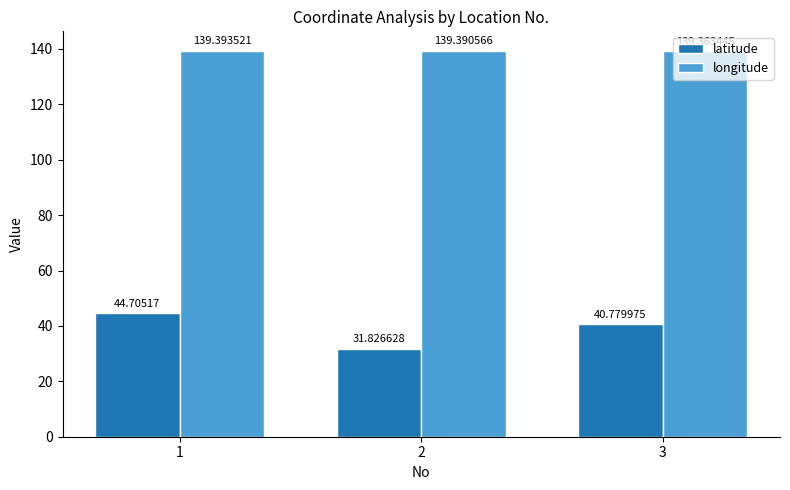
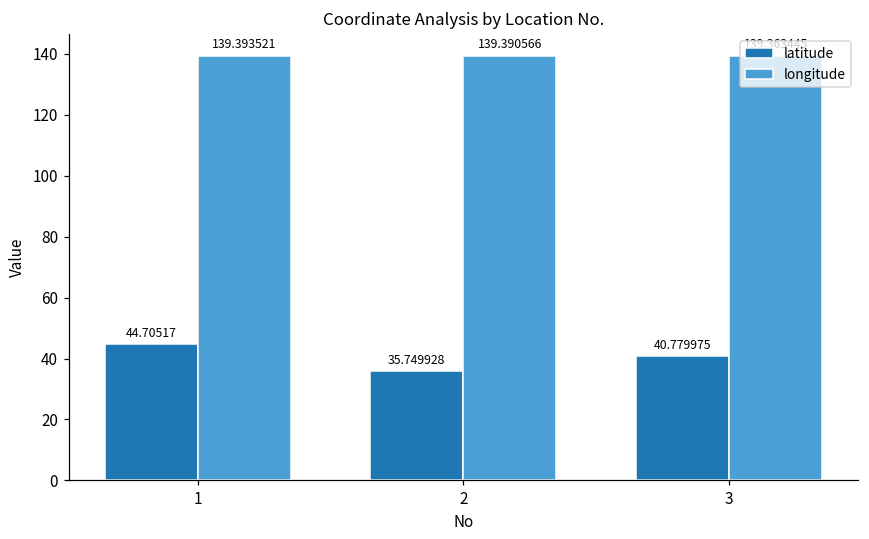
latitude, 2: 31.826628 -> 35.749928
